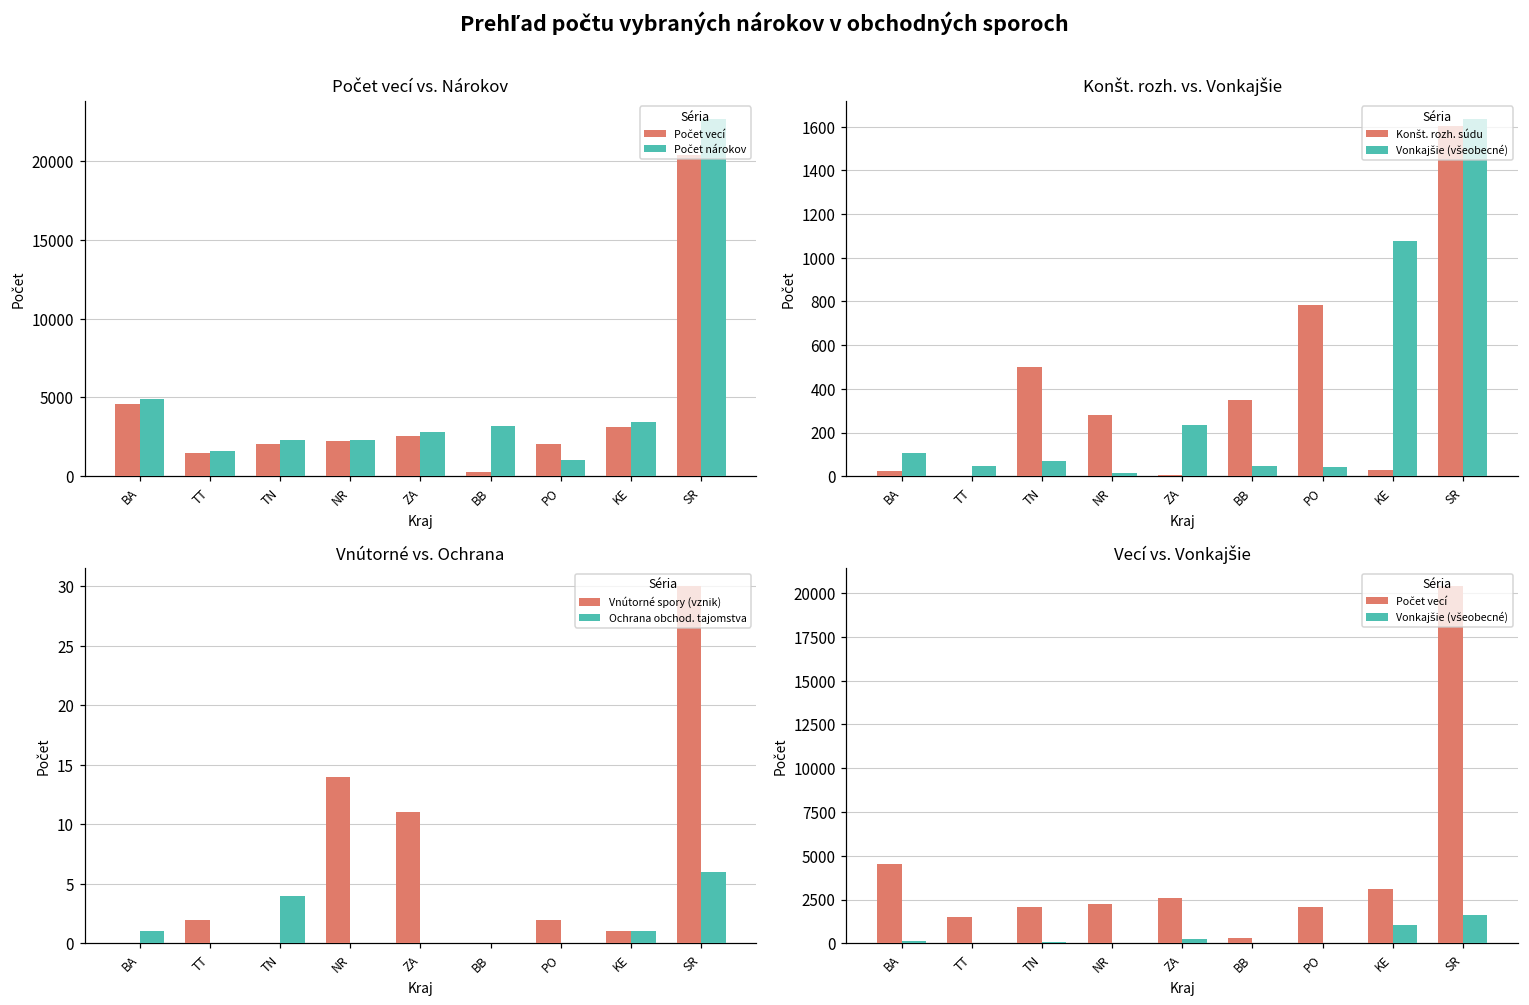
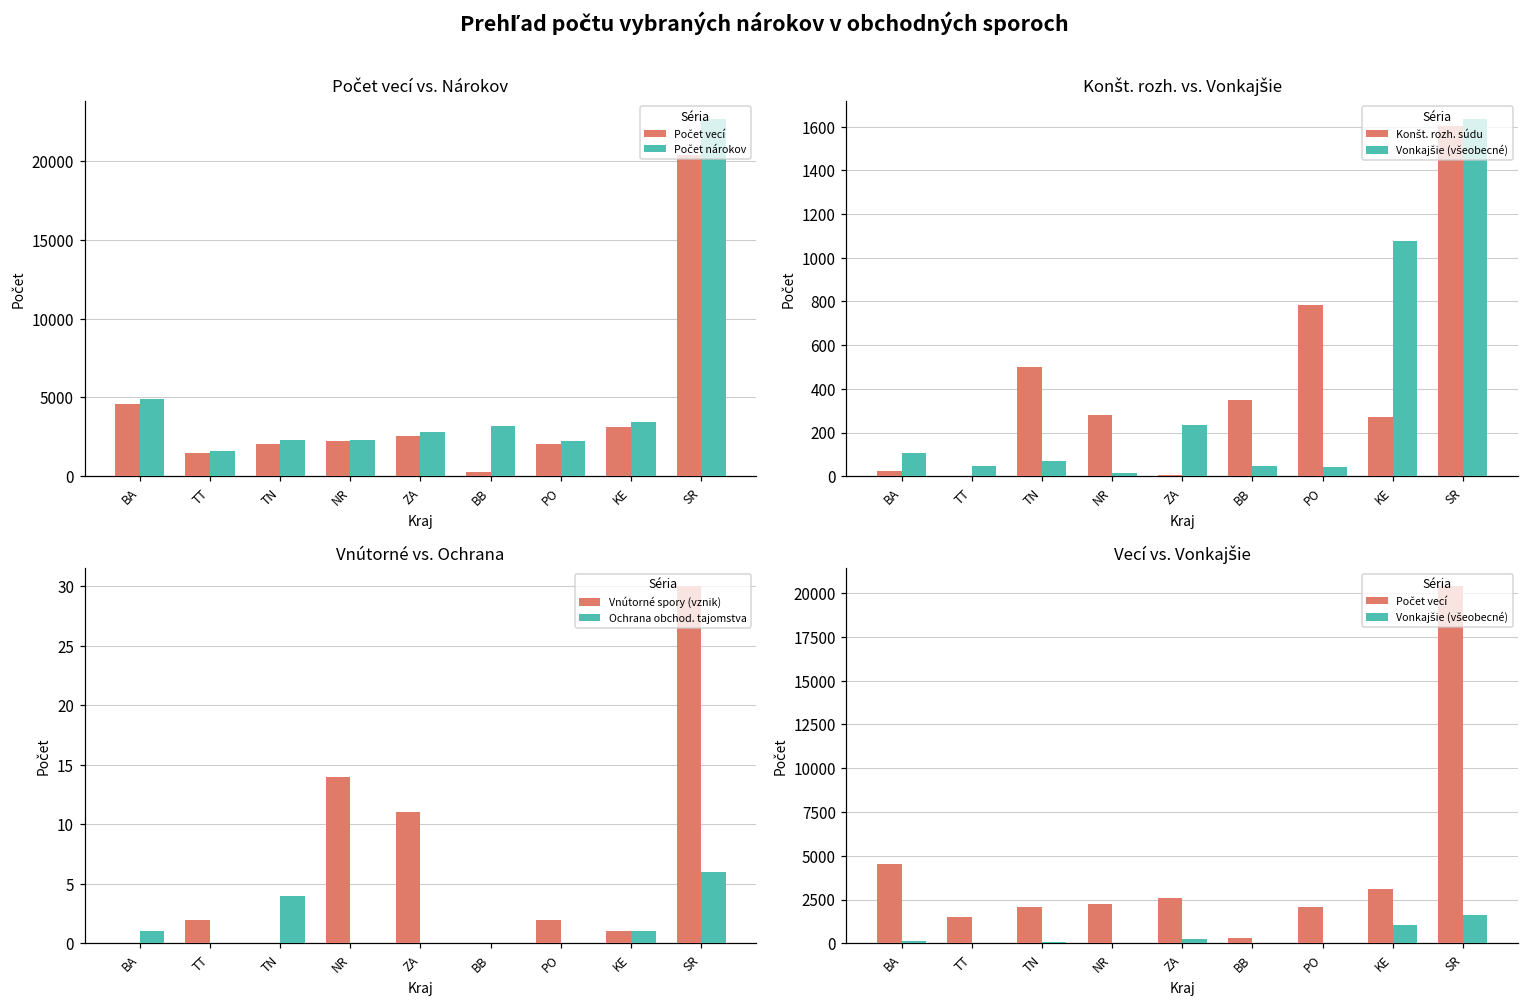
Počet vecí vs. Nárokov, Počet nárokov, PO: 1000 -> 2200
Konšt. rozh. vs. Vonkajšie, Konšt. rozh. súdu, KE: 30 -> 270
